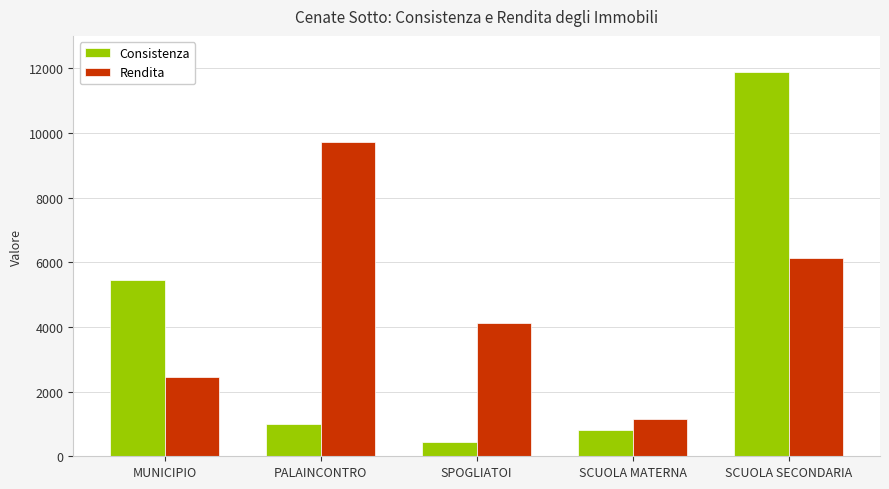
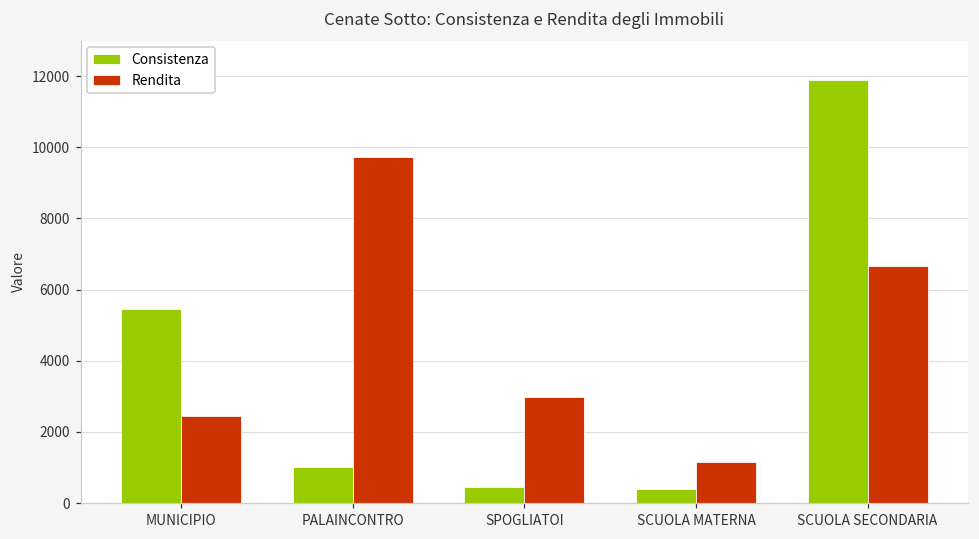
Rendita, SPOGLIATOI: 4100 -> 3000
Consistenza, SCUOLA MATERNA: 800 -> 400
Rendita, SCUOLA SECONDARIA: 6100 -> 6700
